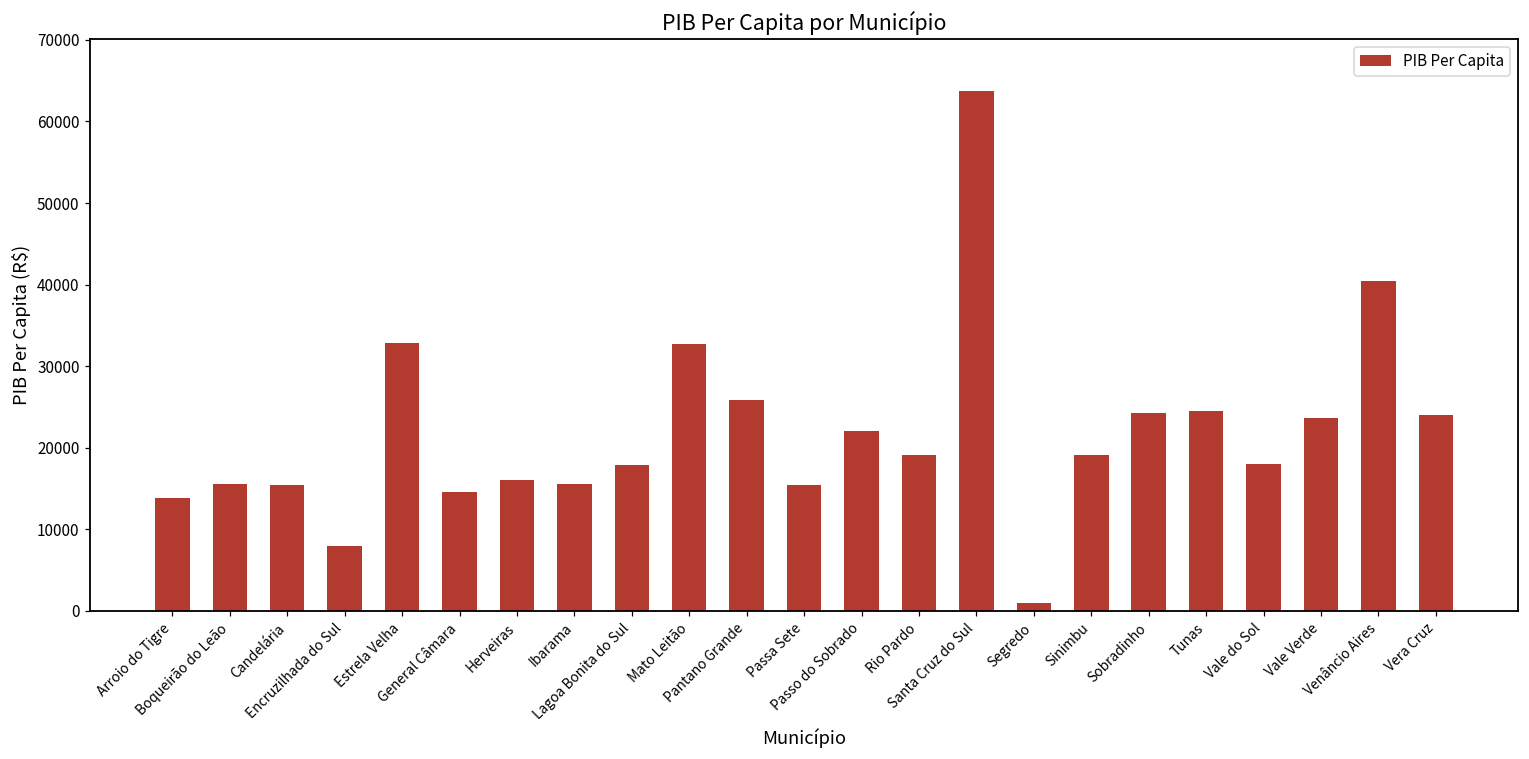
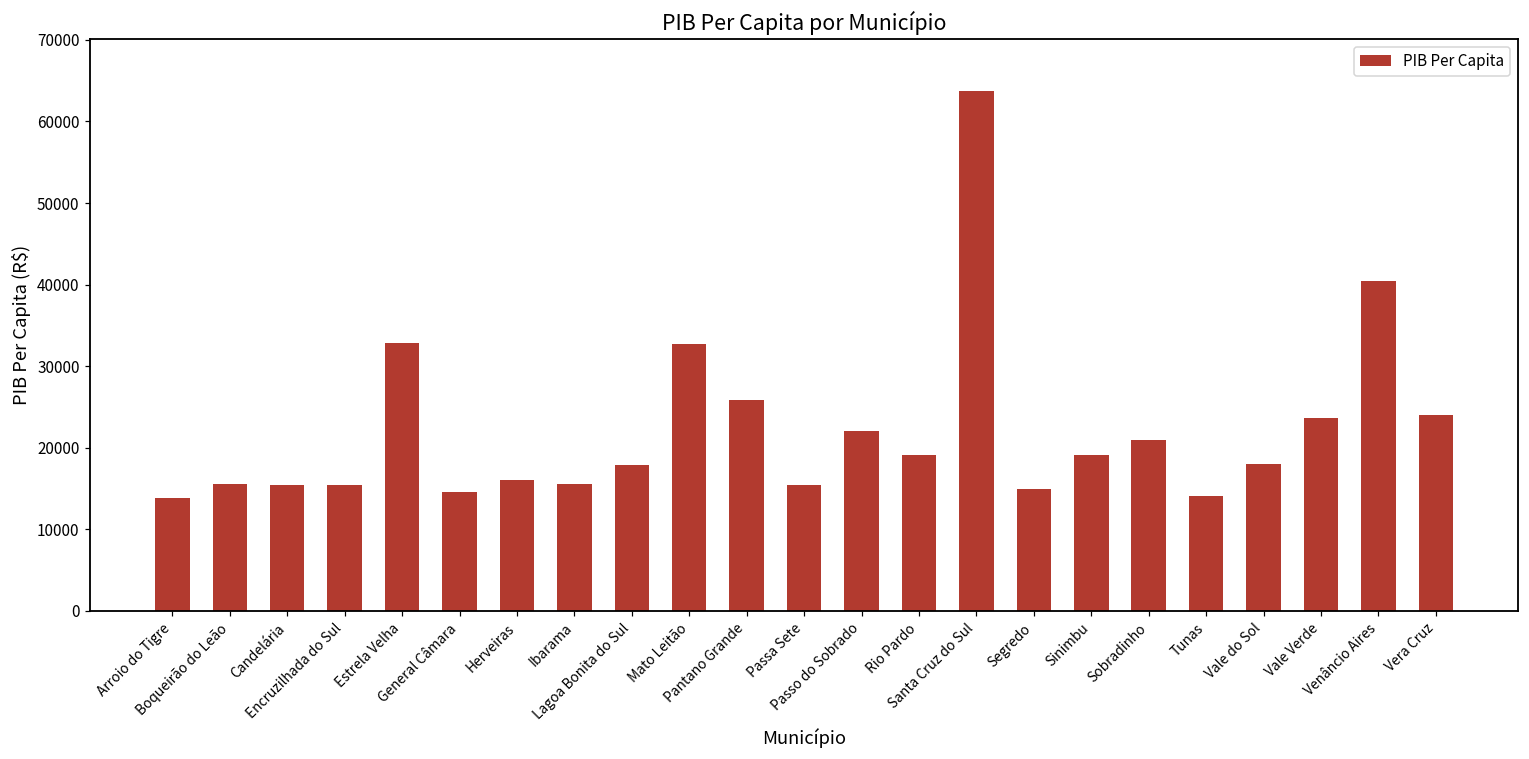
Encruzilhada do Sul: 8000 -> 15000
Segredo: 1000 -> 15000
Sobradinho: 24000 -> 21000
Tunas: 24000 -> 14000
